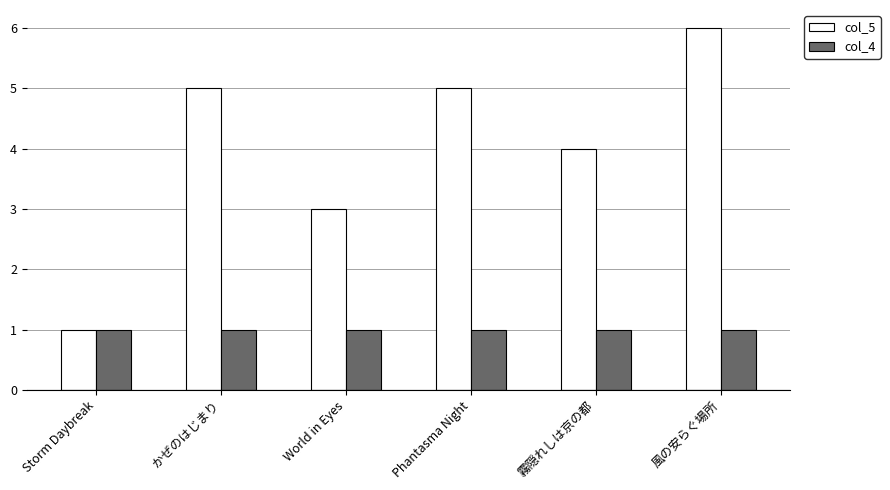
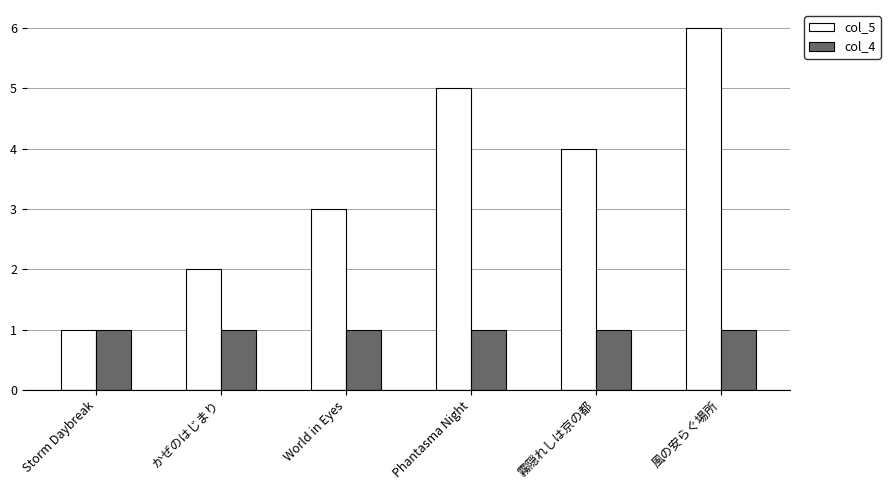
col_5, かぜのはじまり: 5 -> 2
